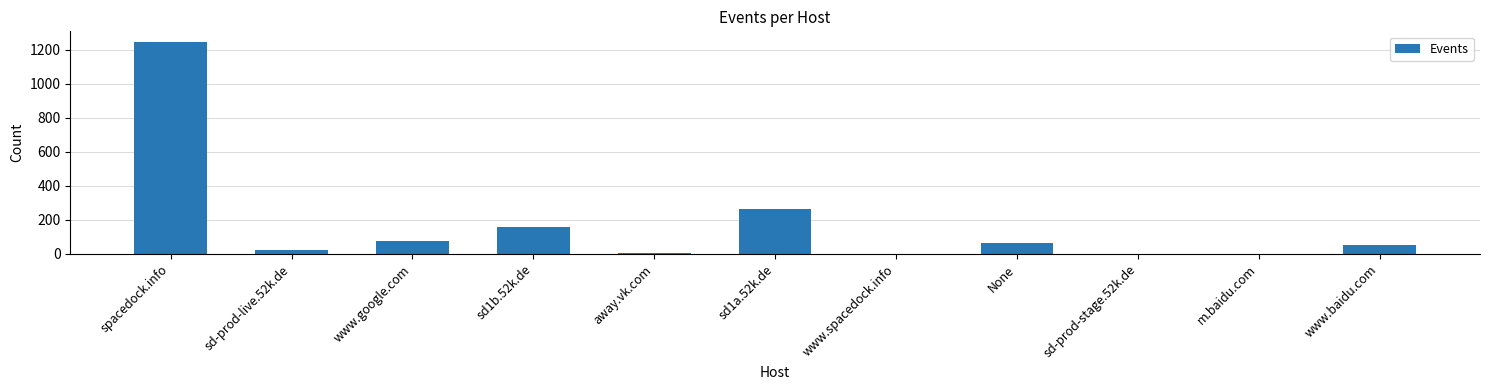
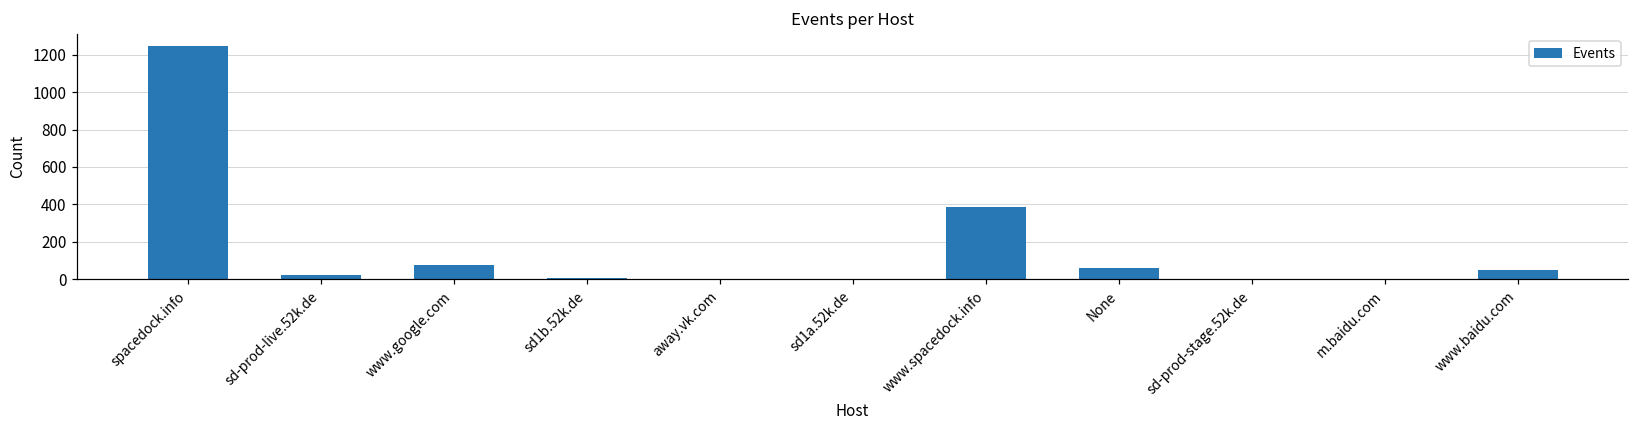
sd1b.52k.de: 160 -> 10
sd1a.52k.de: 270 -> 0
www.spacedock.info: 0 -> 390
